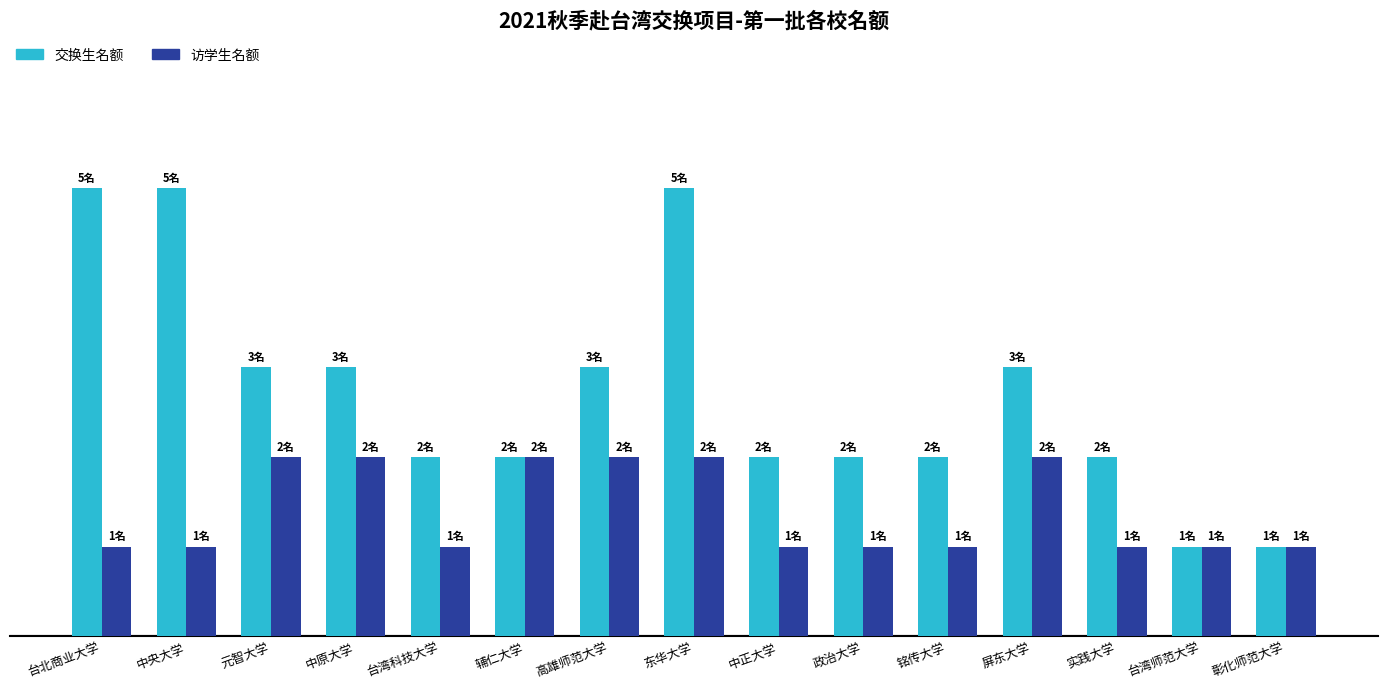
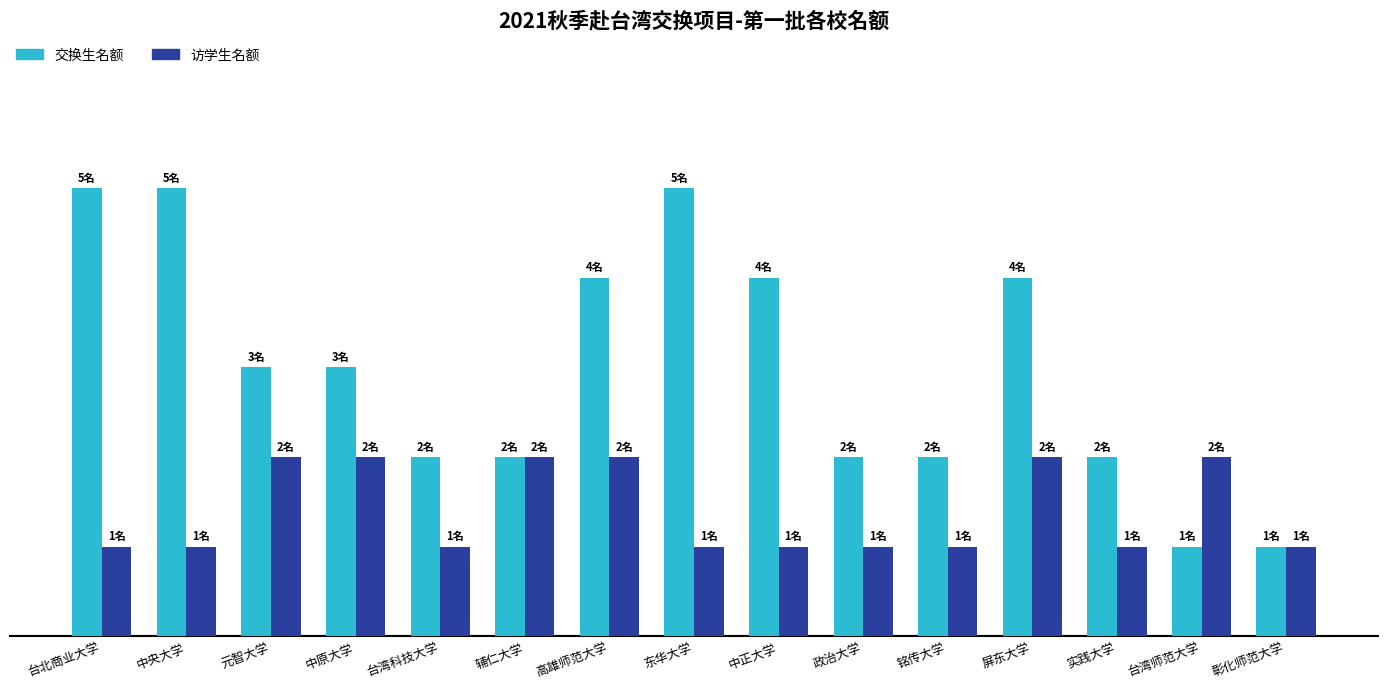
交换生名额, 高雄师范大学: 3名 -> 4名
访学生名额, 东华大学: 2名 -> 1名
交换生名额, 中正大学: 2名 -> 4名
交换生名额, 屏东大学: 3名 -> 4名
访学生名额, 台湾师范大学: 1名 -> 2名
